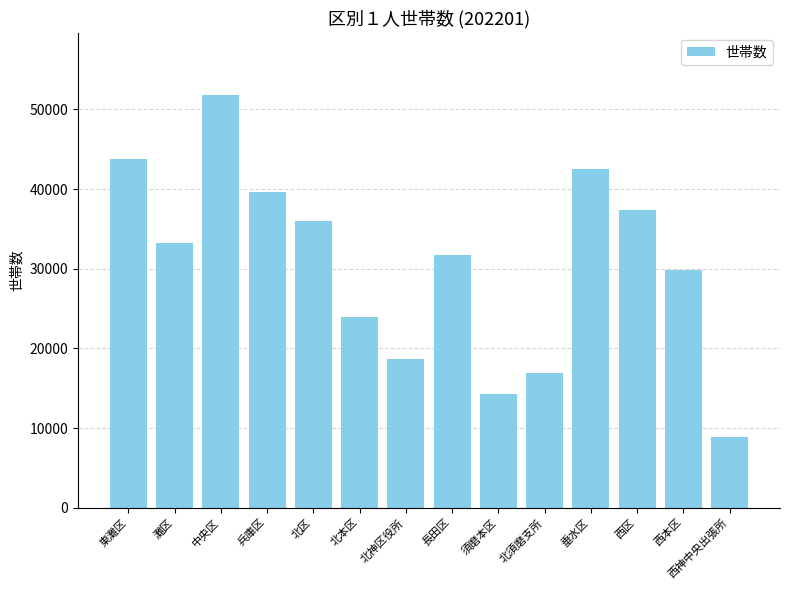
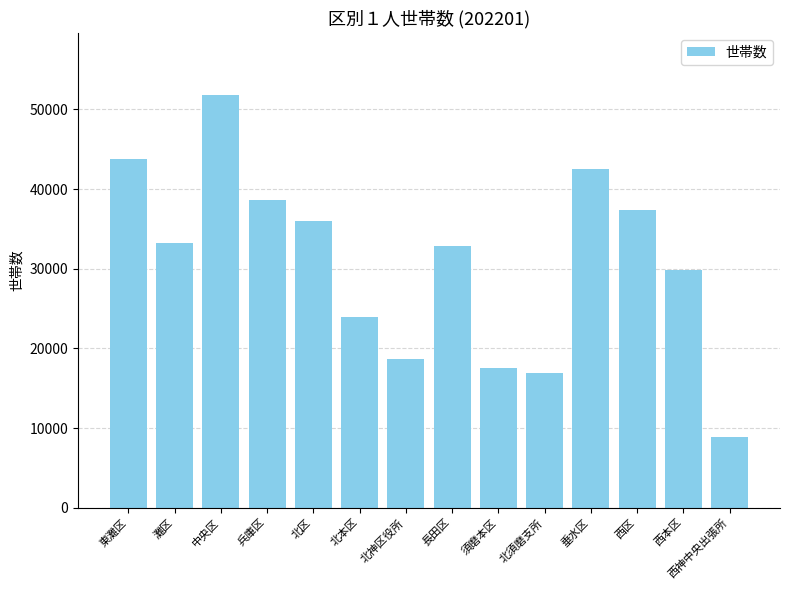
兵庫区: 40000 -> 39000
長田区: 32000 -> 33000
須磨本区: 14000 -> 18000
